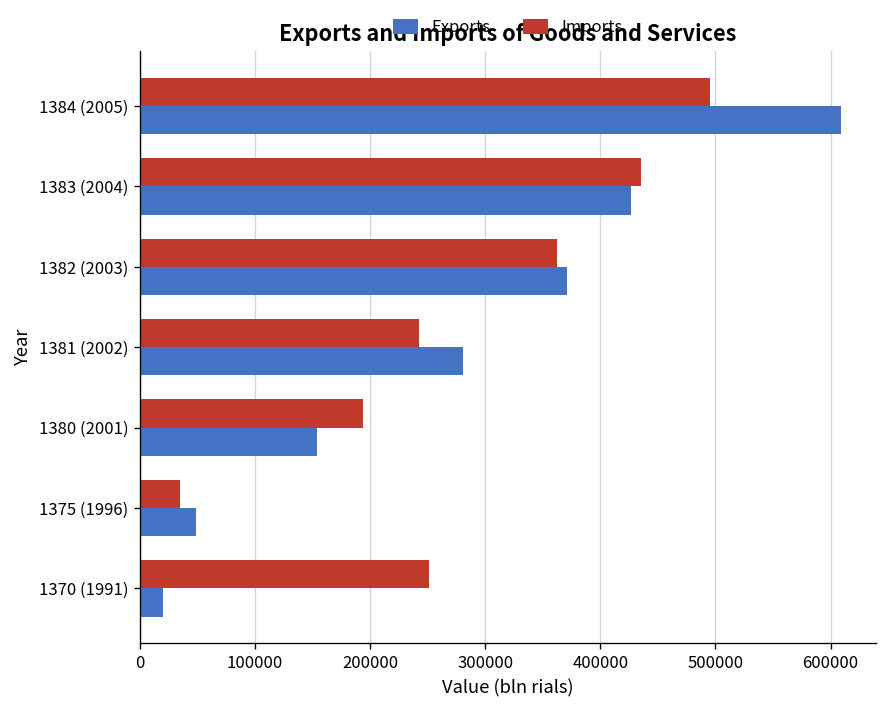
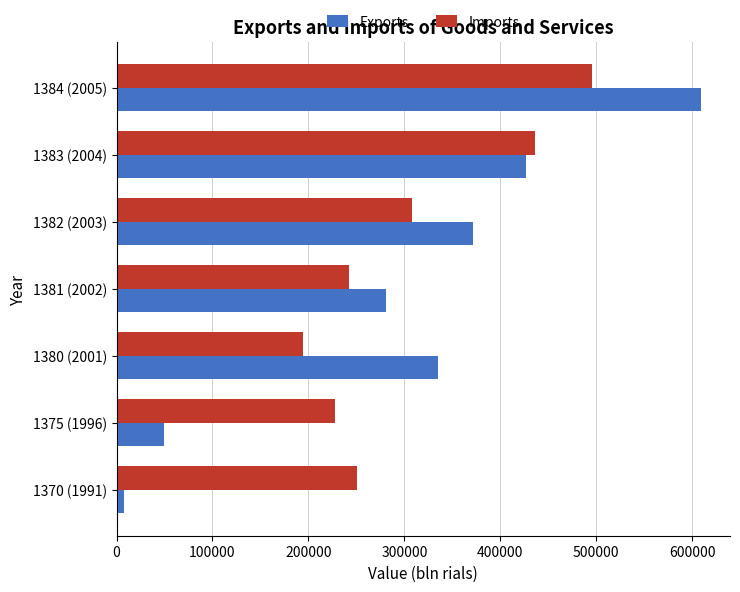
Imports, 1382 (2003): 360000 -> 310000
Exports, 1380 (2001): 150000 -> 340000
Imports, 1375 (1996): 40000 -> 230000
Exports, 1370 (1991): 20000 -> 10000
